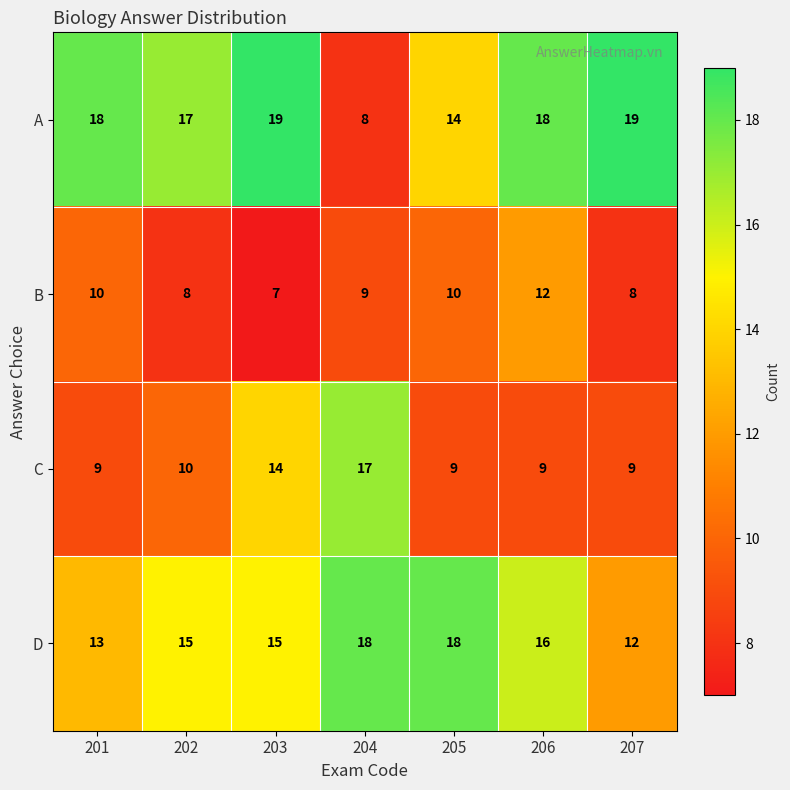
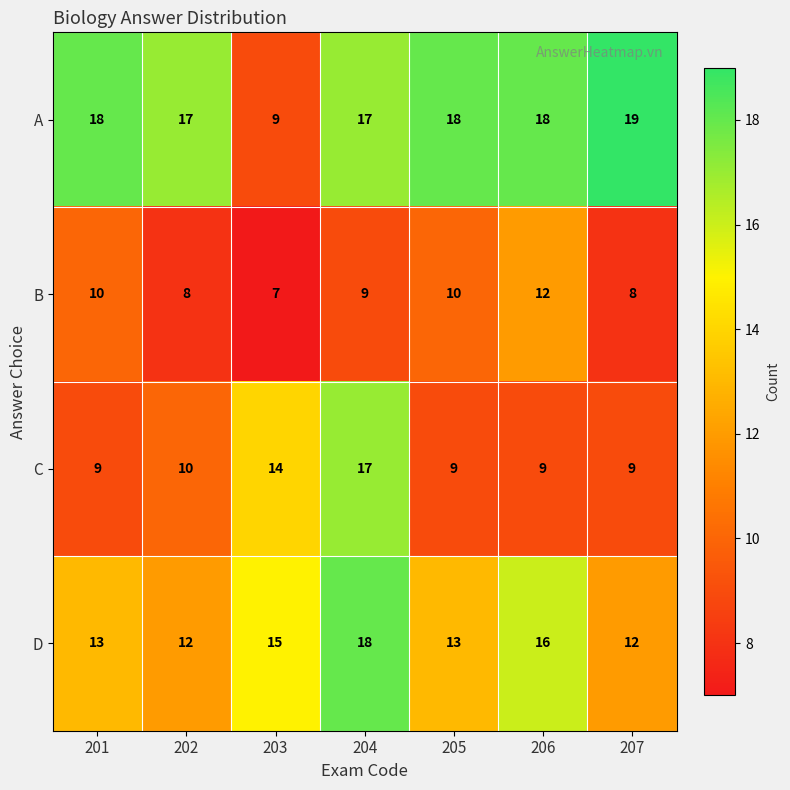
A, 203: 19 -> 9
A, 204: 8 -> 17
A, 205: 14 -> 18
D, 202: 15 -> 12
D, 205: 18 -> 13
